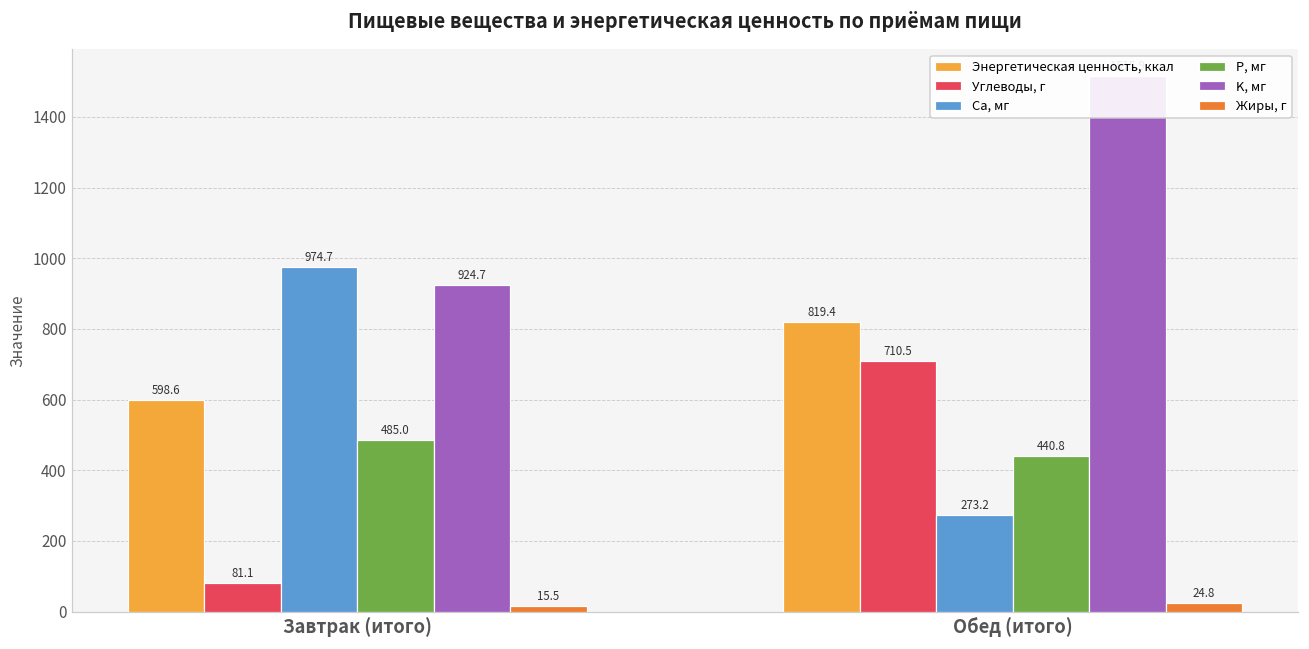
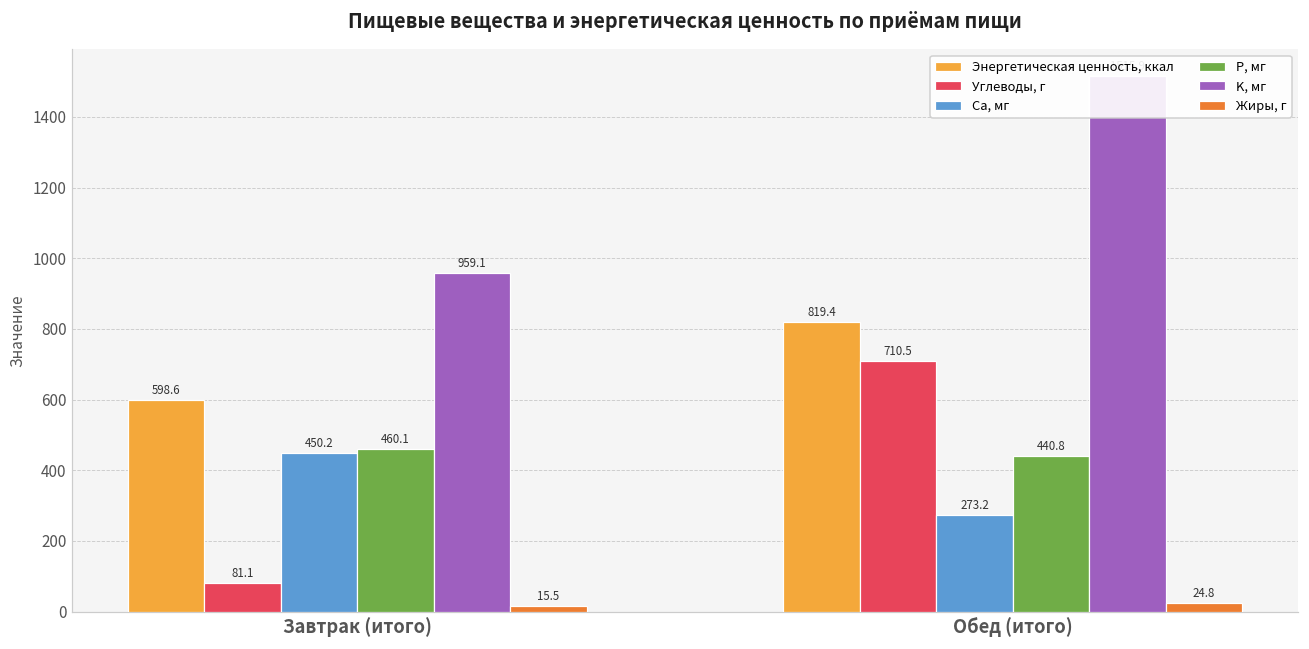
Ca, мг, Завтрак (итого): 974.7 -> 450.2
P, мг, Завтрак (итого): 485.0 -> 460.1
K, мг, Завтрак (итого): 924.7 -> 959.1
